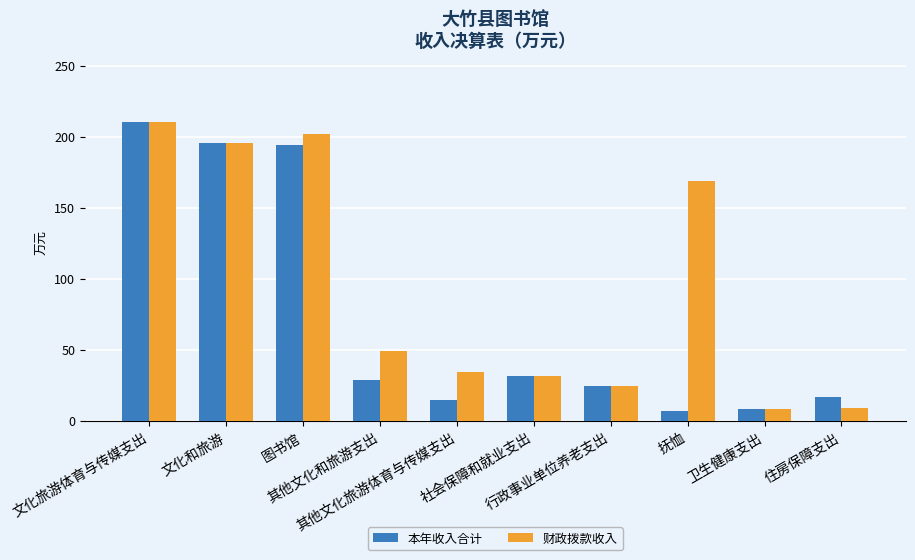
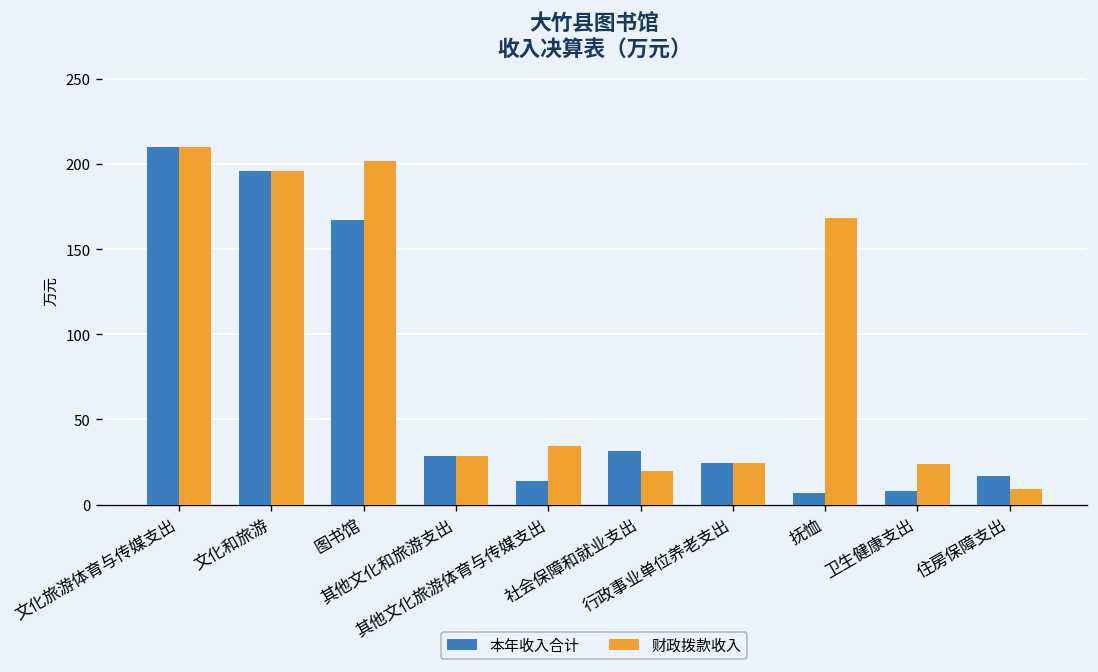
本年收入合计, 图书馆: 194 -> 167
财政拨款收入, 其他文化和旅游支出: 49 -> 29
财政拨款收入, 社会保障和就业支出: 31 -> 20
财政拨款收入, 卫生健康支出: 8 -> 24
